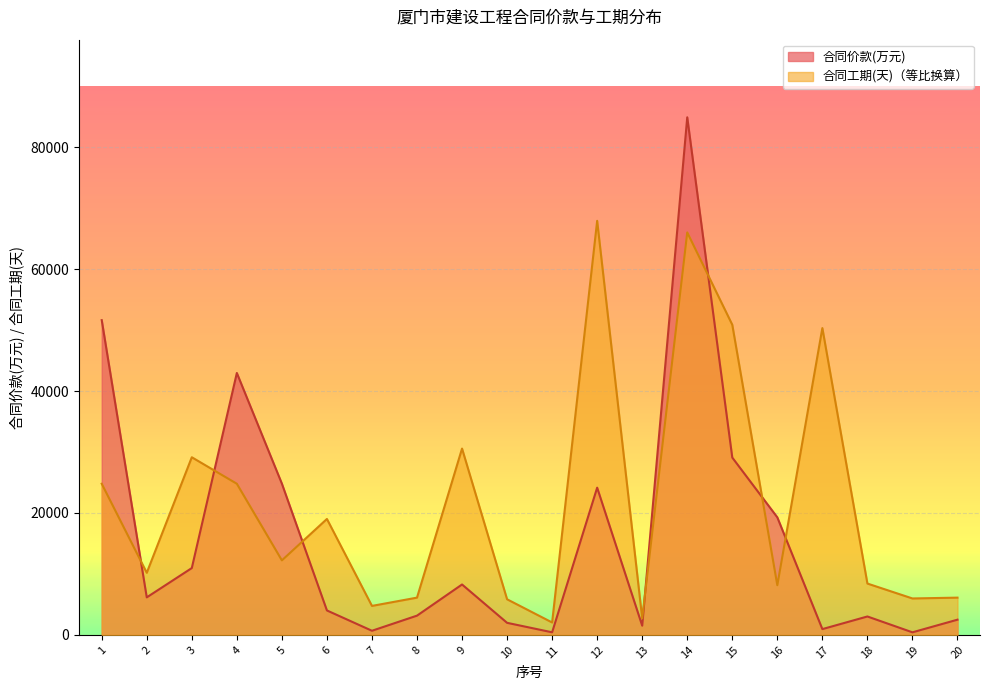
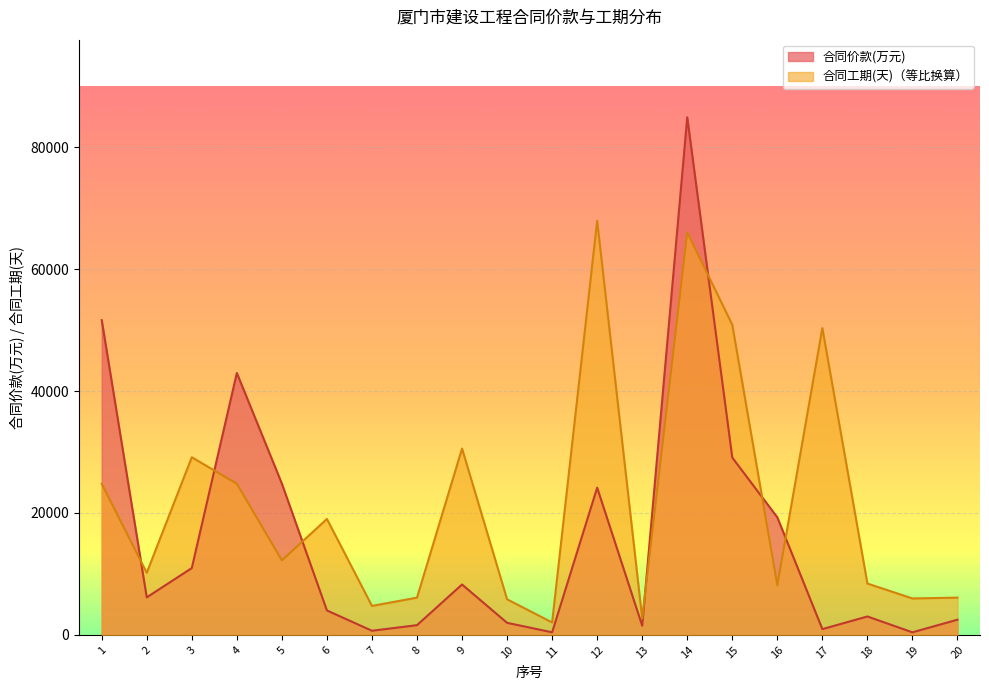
合同价款(万元), 8: 3000 -> 2000
